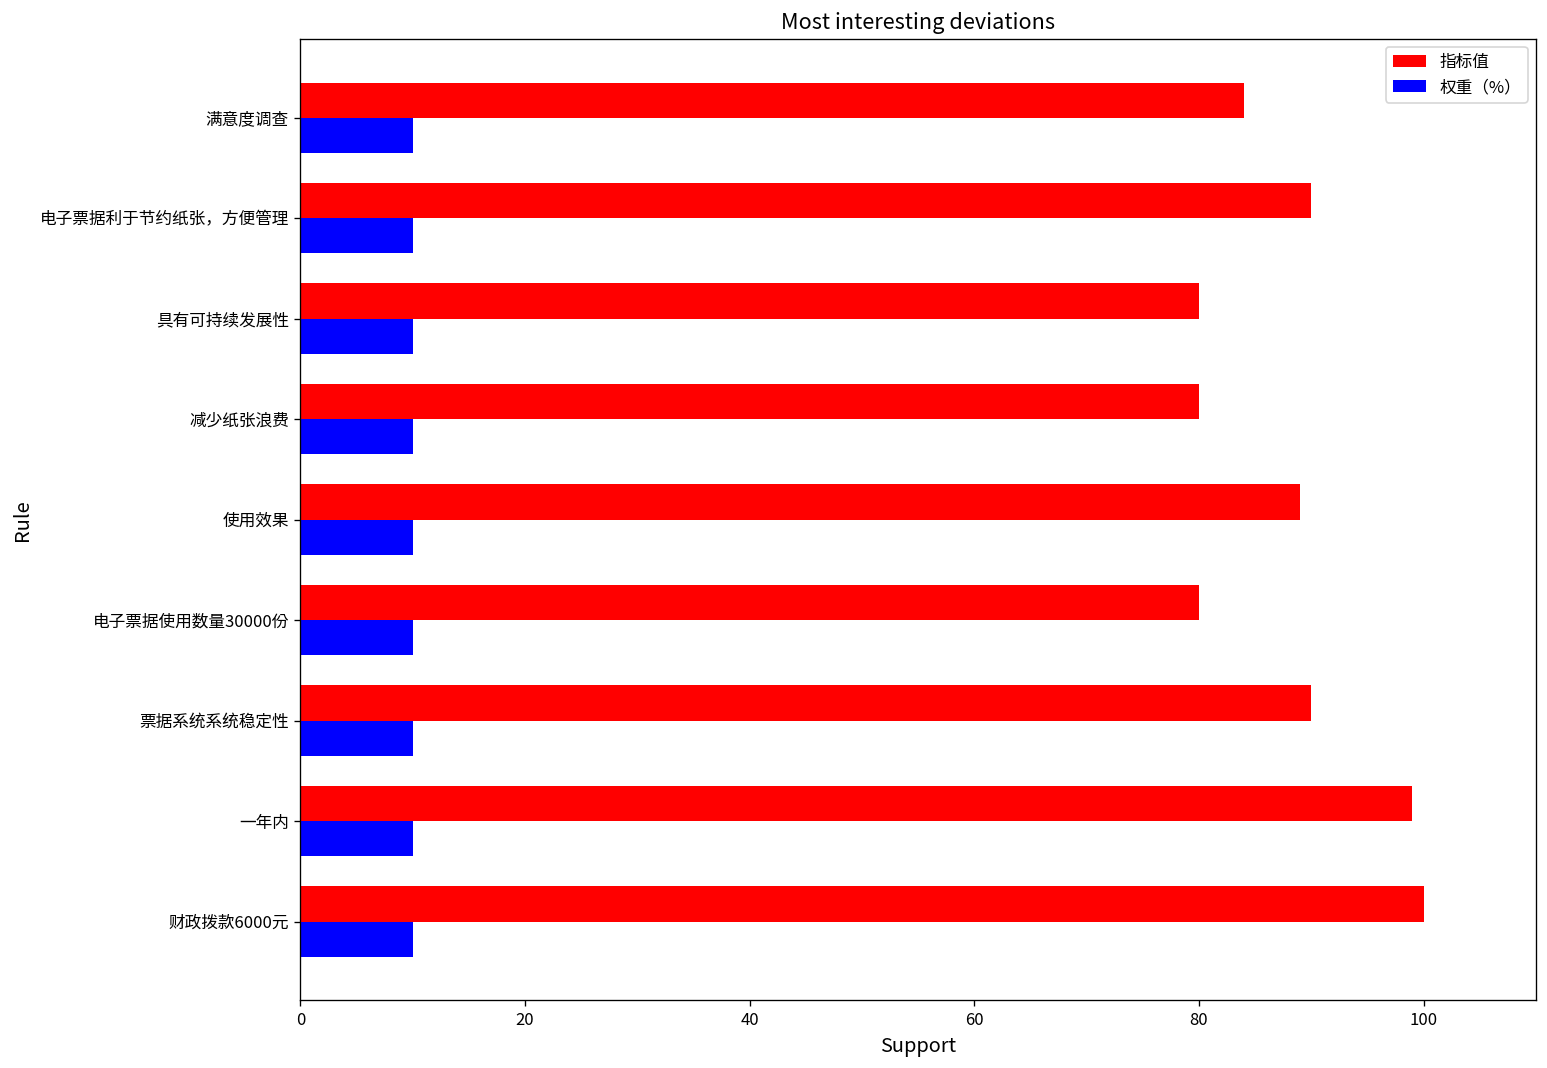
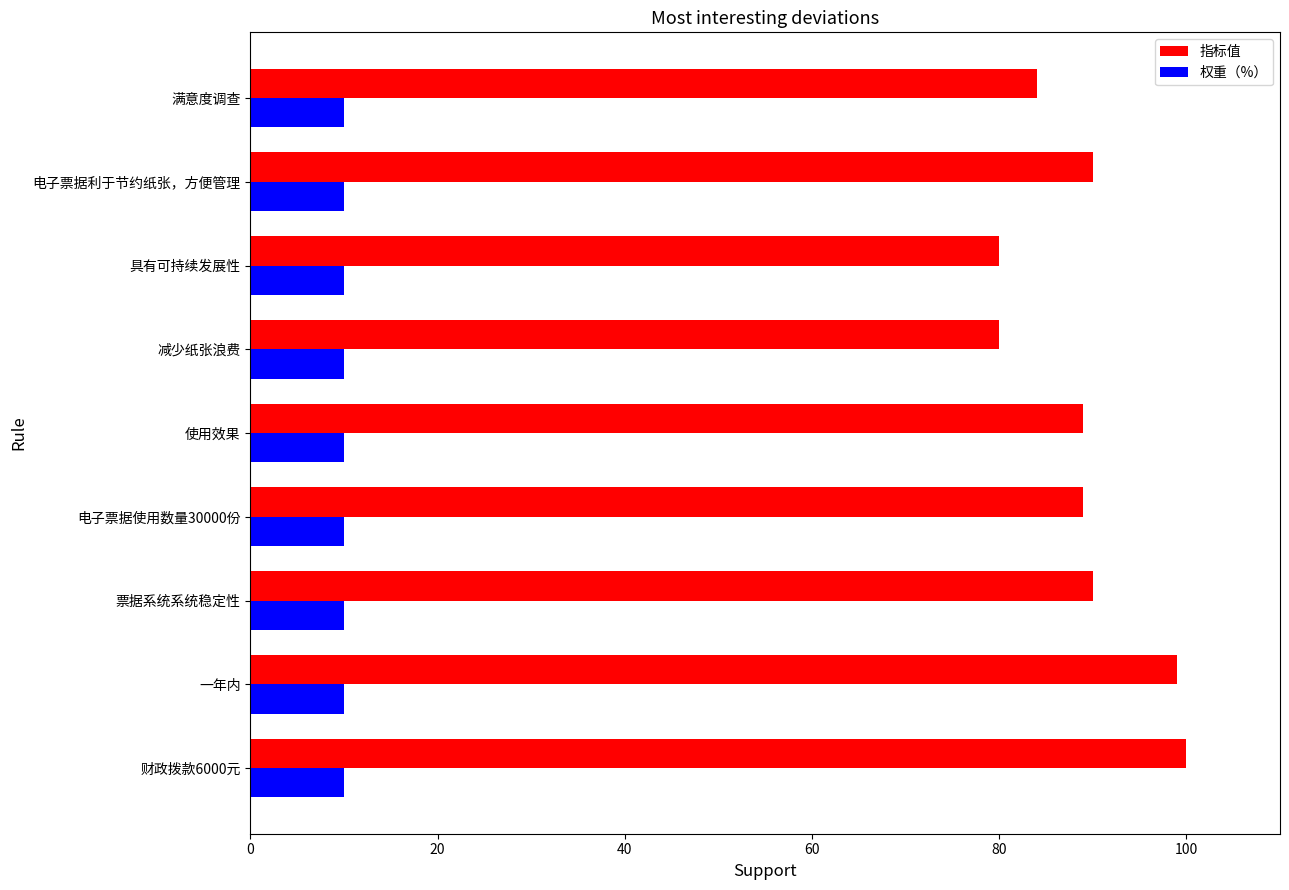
指标值, 电子票据使用数量30000份: 80 -> 89
